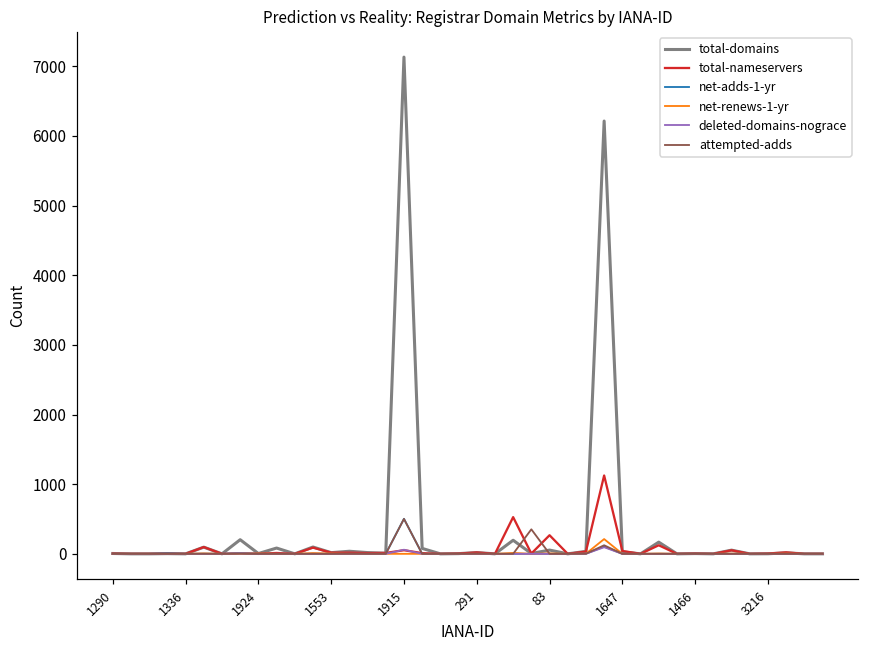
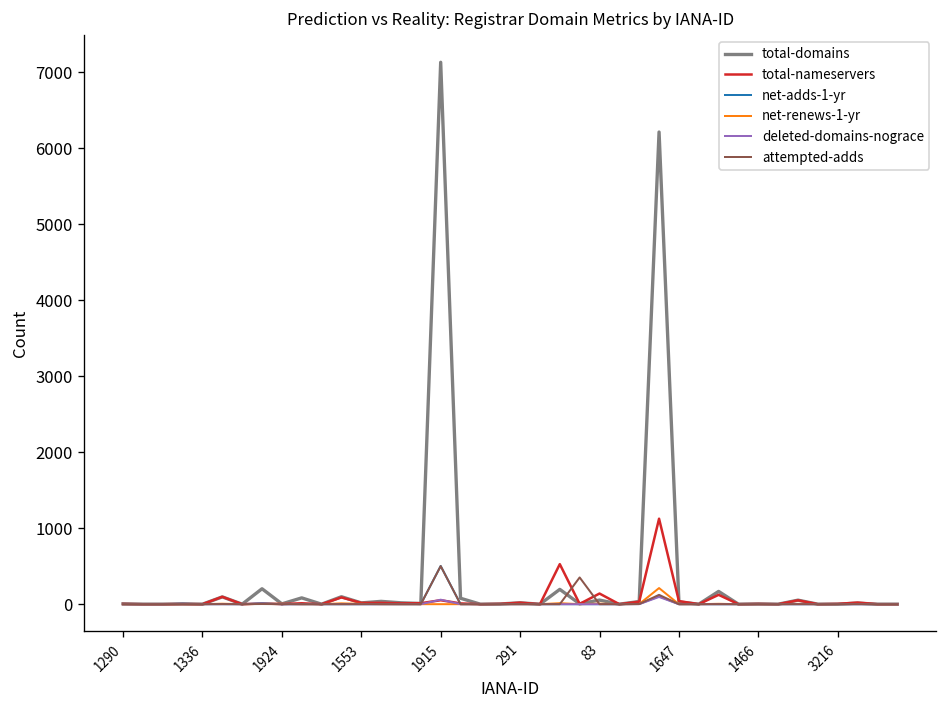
total-nameservers, 83: 300 -> 100
